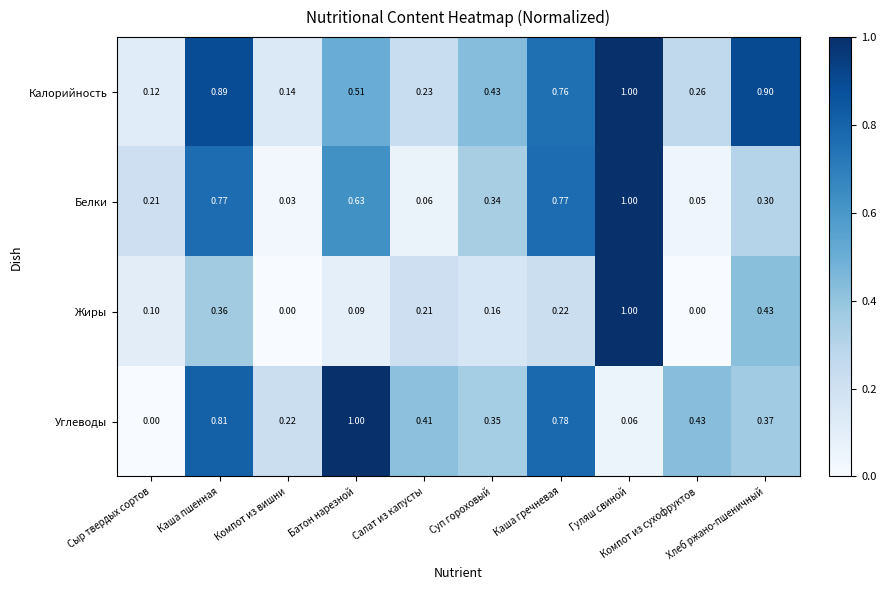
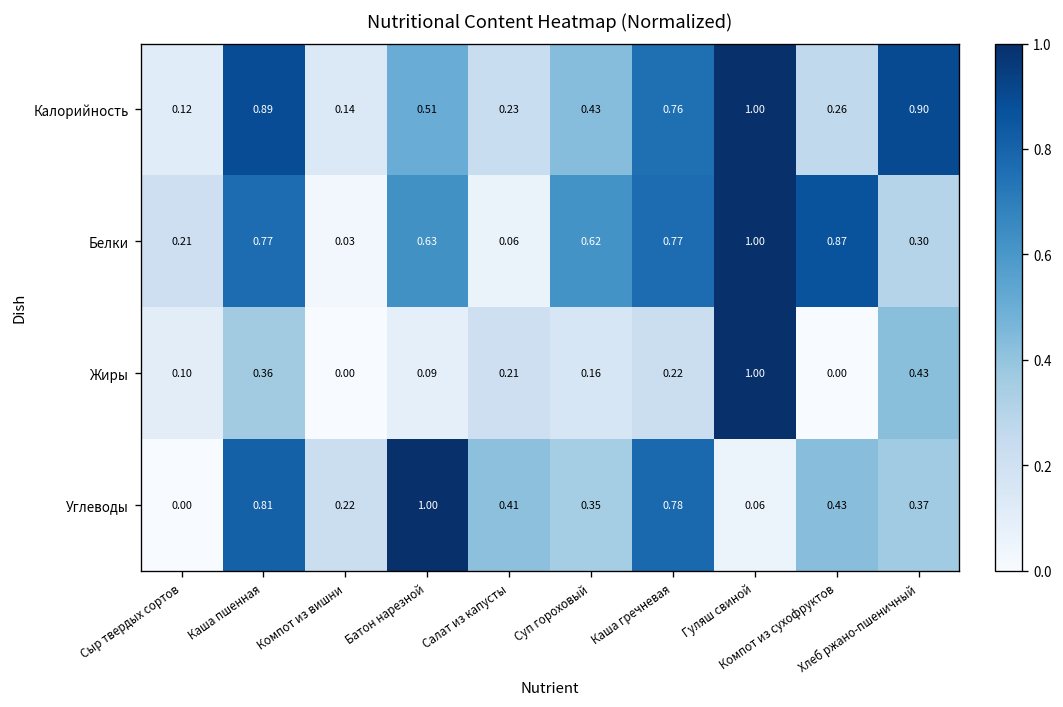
Белки, Суп гороховый: 0.34 -> 0.62
Белки, Компот из сухофруктов: 0.05 -> 0.87
